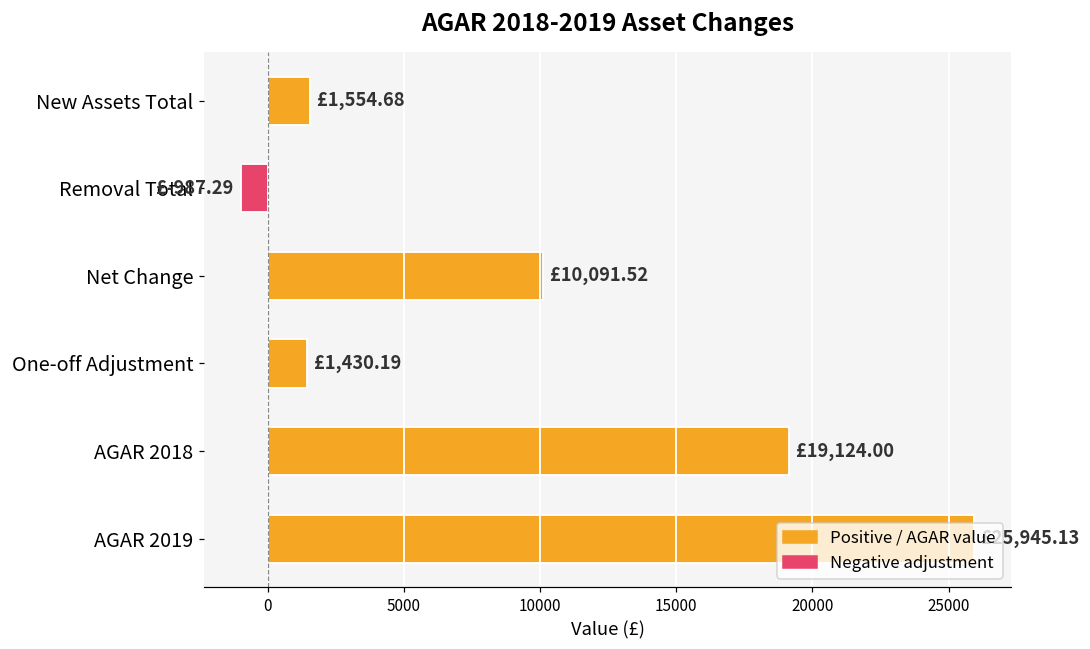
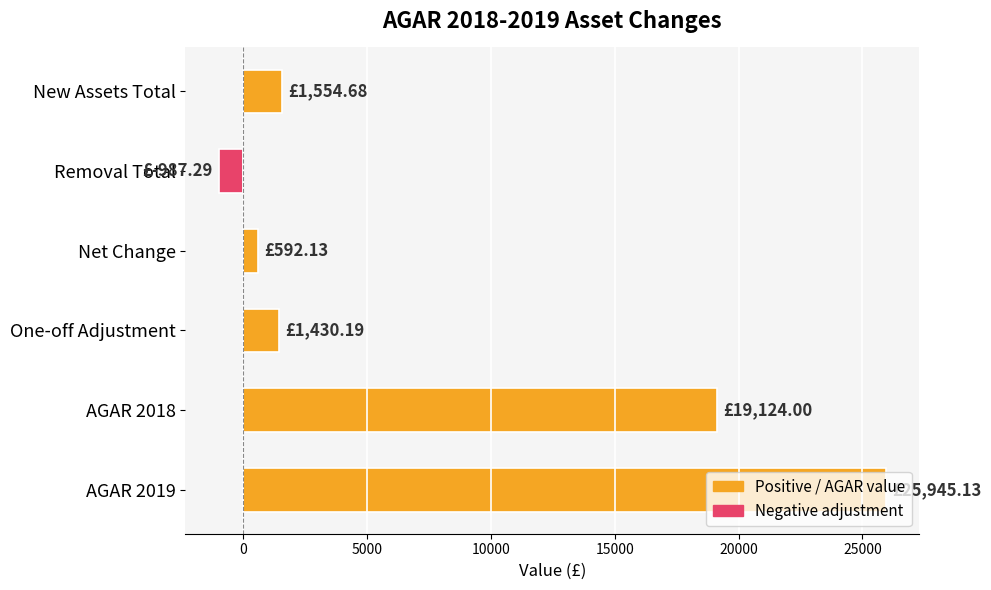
Net Change: £10,091.52 -> £592.13
